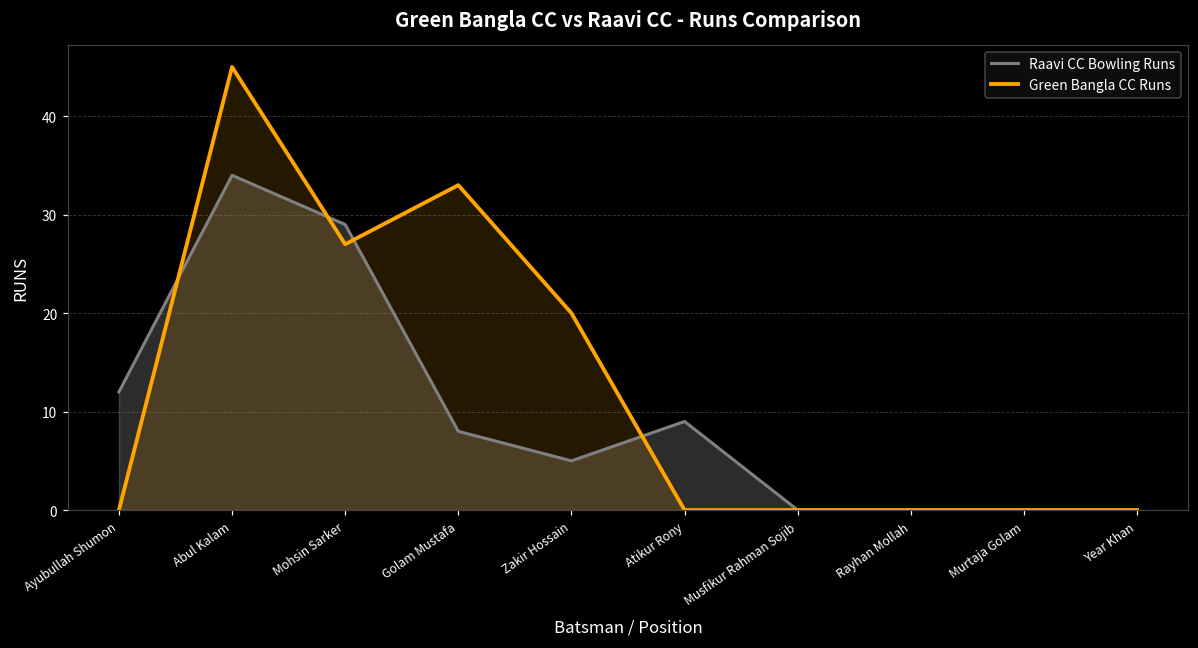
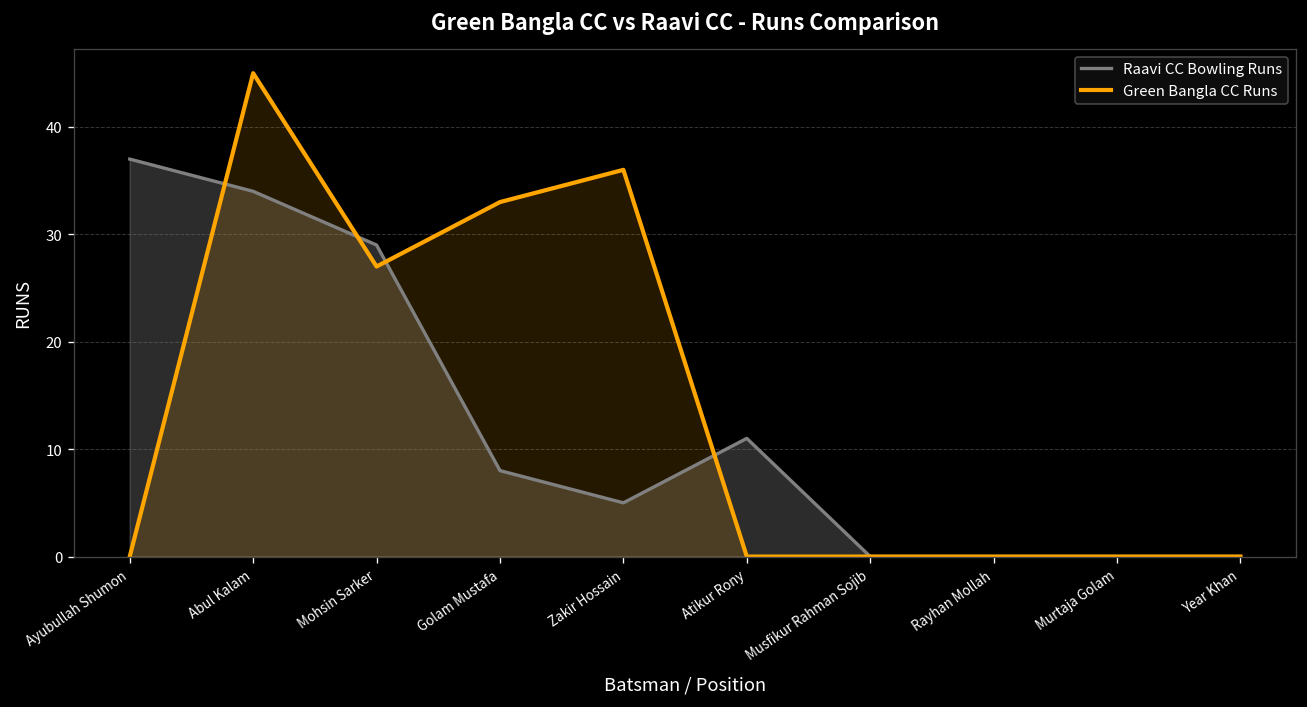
Raavi CC Bowling Runs, Ayubullah Shumon: 12 -> 37
Green Bangla CC Runs, Zakir Hossain: 20 -> 36
Raavi CC Bowling Runs, Atikur Rony: 9 -> 11
